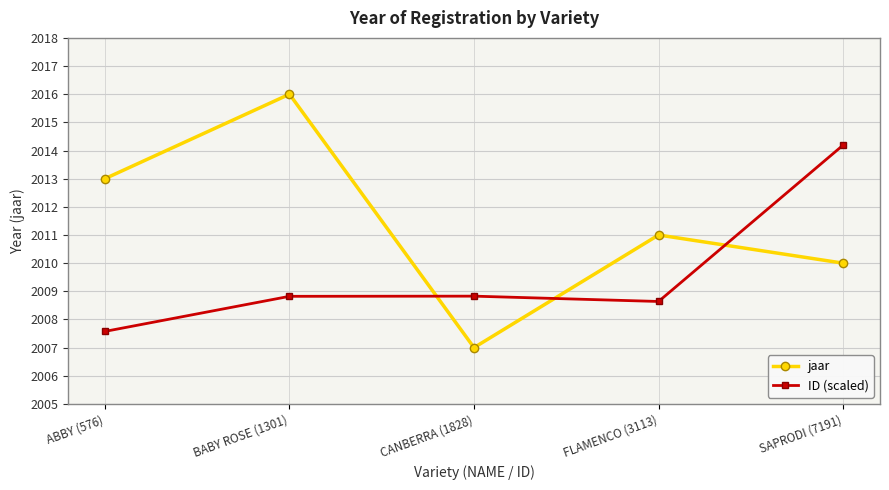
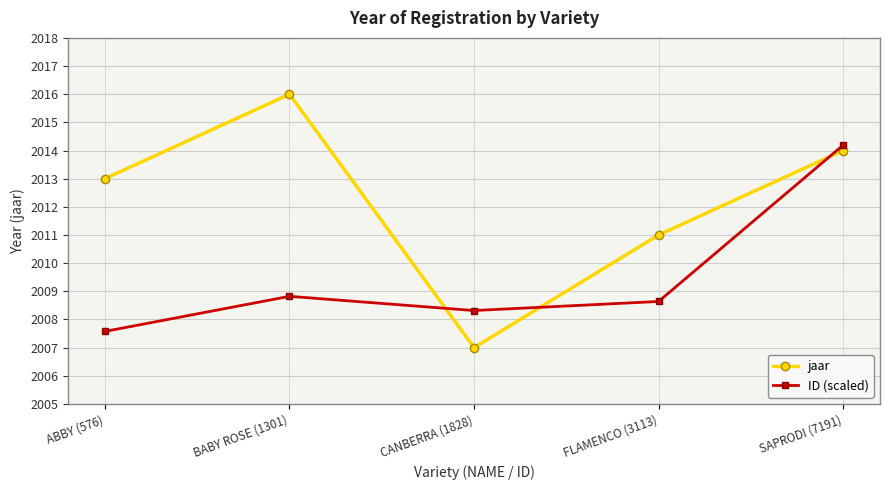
ID (scaled), CANBERRA (1828): 2008.8 -> 2008.3
jaar, SAPRODI (7191): 2010 -> 2014
